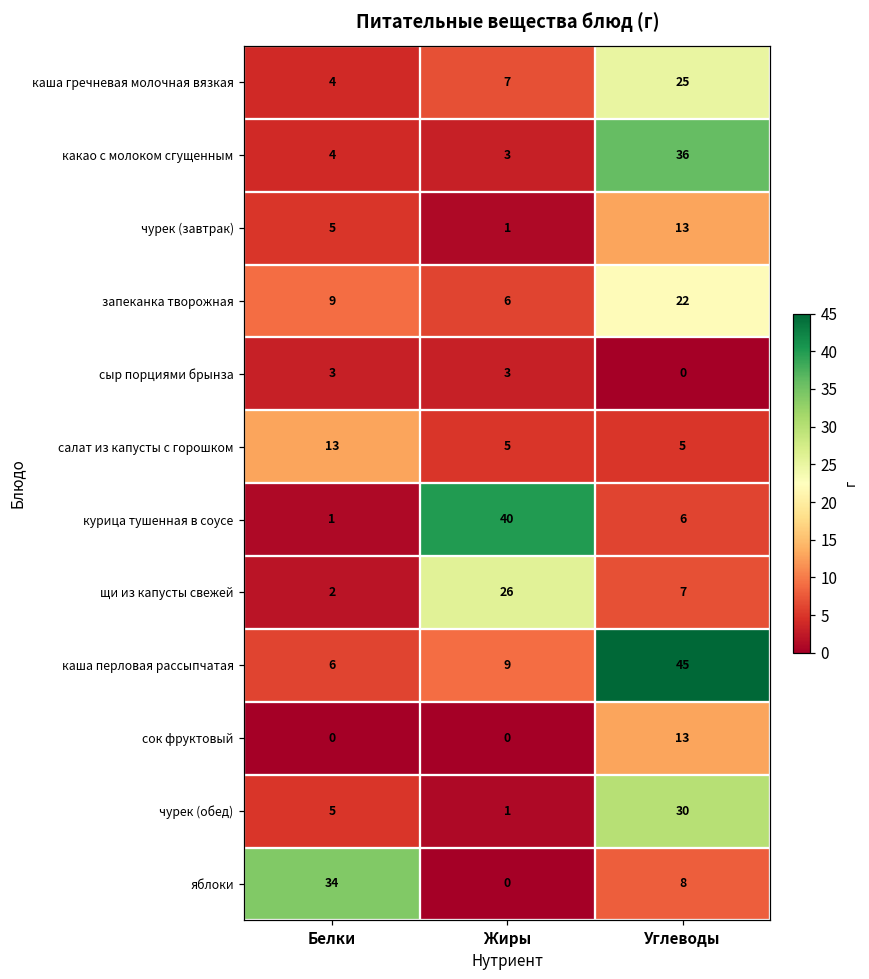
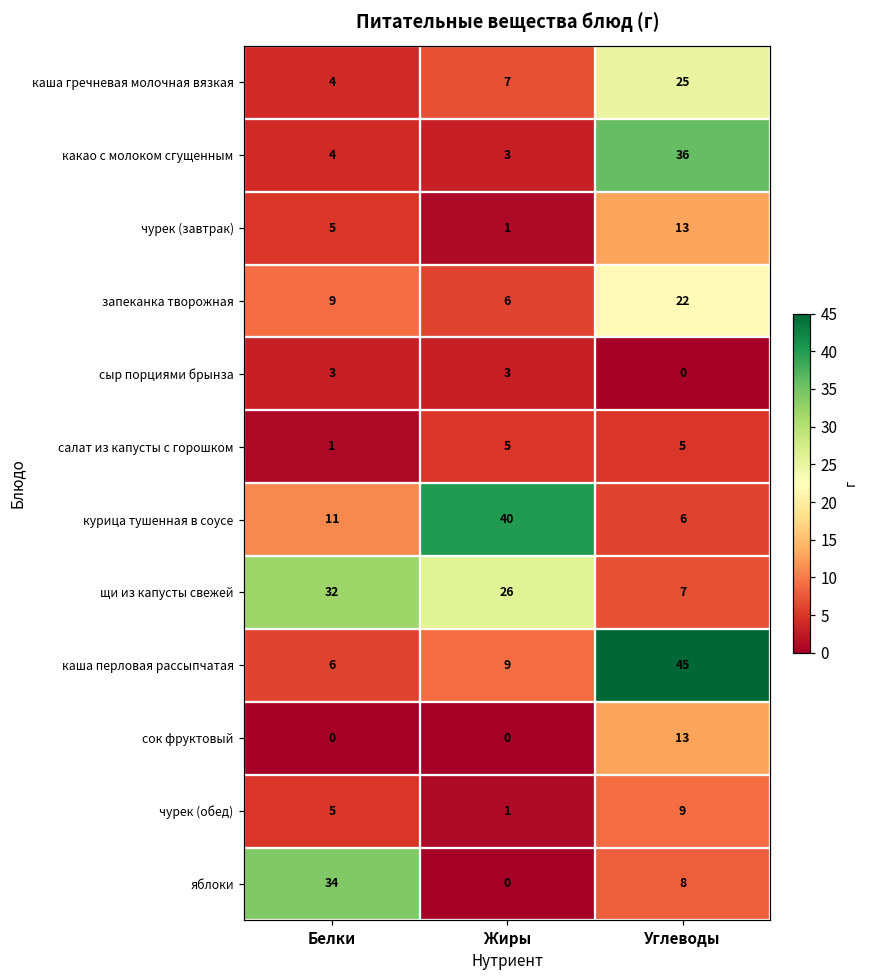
салат из капусты с горошком, Белки: 13 -> 1
курица тушенная в соусе, Белки: 1 -> 11
щи из капусты свежей, Белки: 2 -> 32
чурек (обед), Углеводы: 30 -> 9
